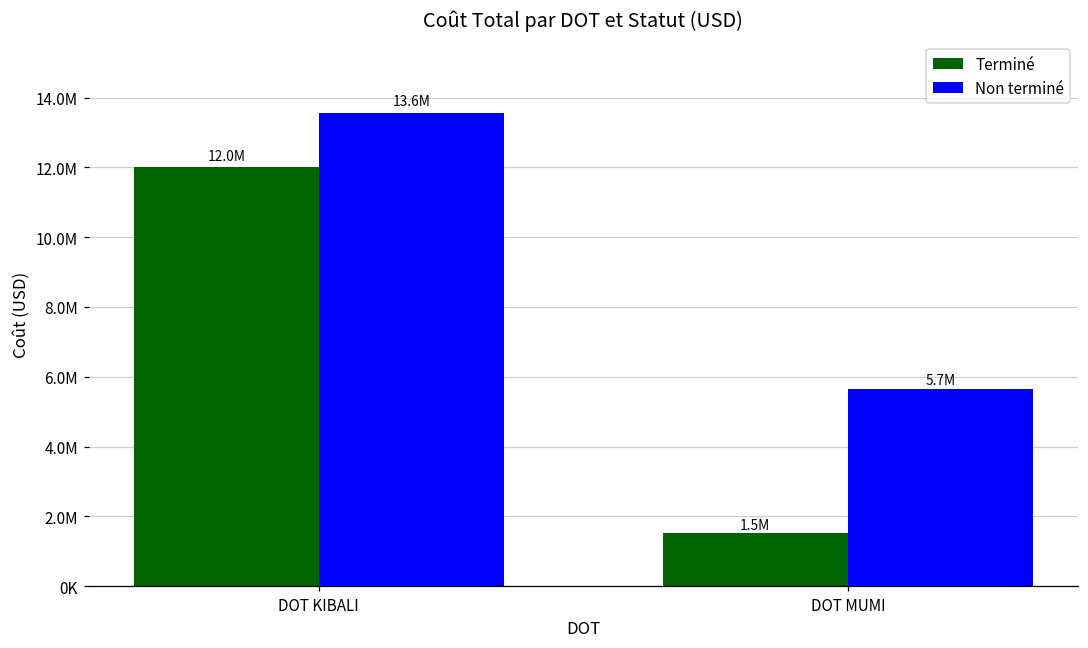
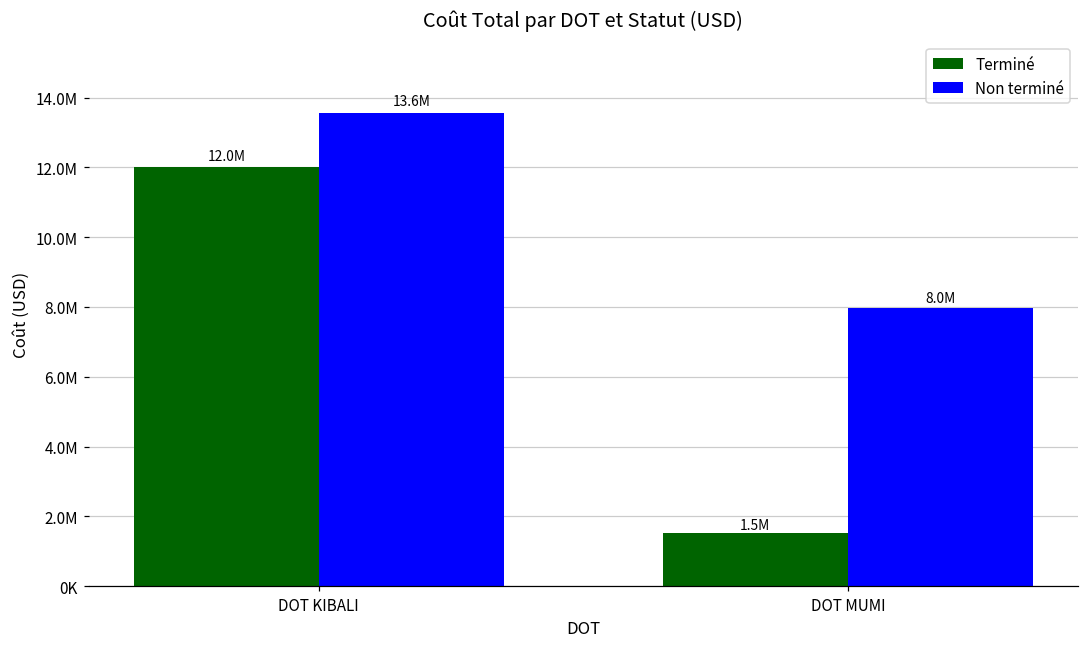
Non terminé, DOT MUMI: 5.7M -> 8.0M
